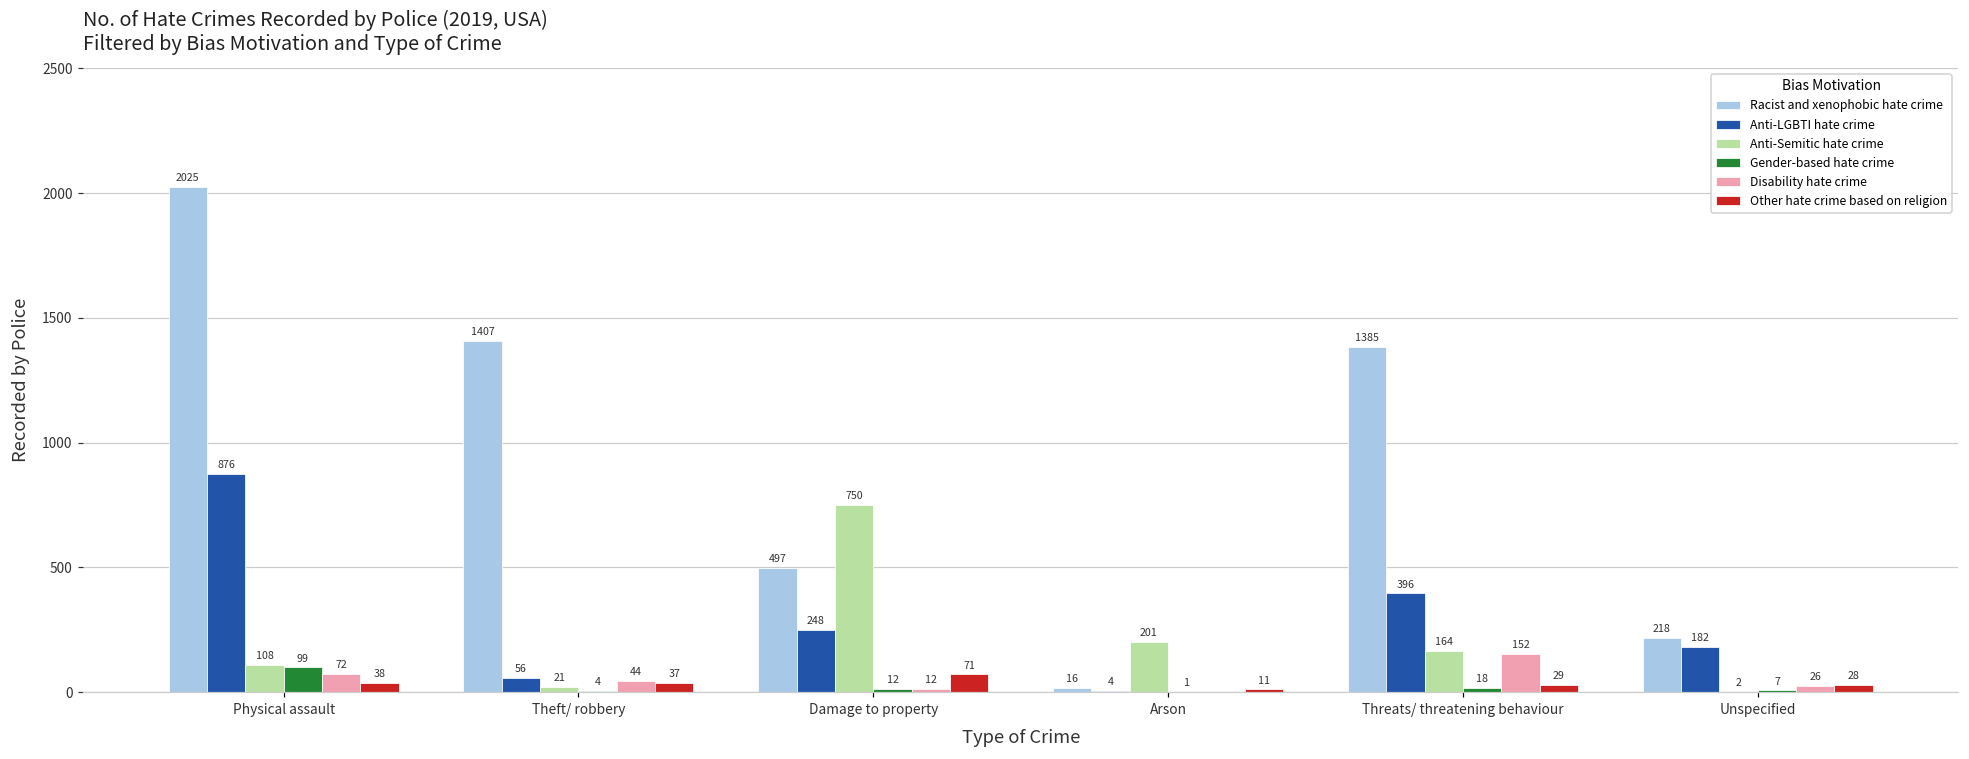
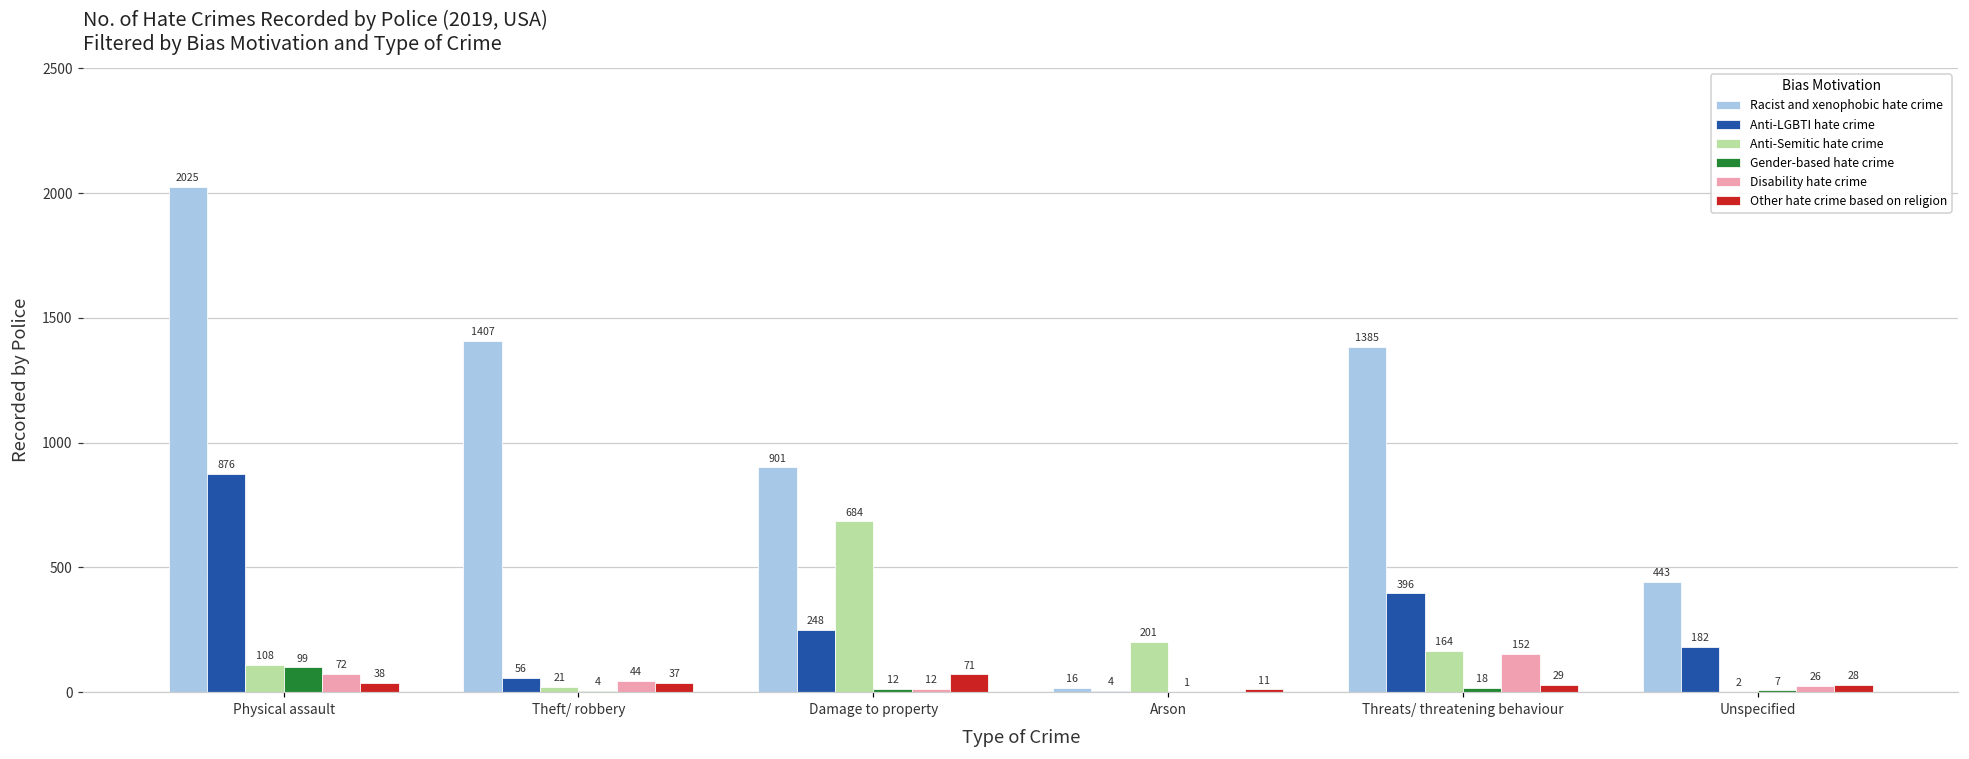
Racist and xenophobic hate crime, Damage to property: 497 -> 901
Anti-Semitic hate crime, Damage to property: 750 -> 684
Racist and xenophobic hate crime, Unspecified: 218 -> 443
